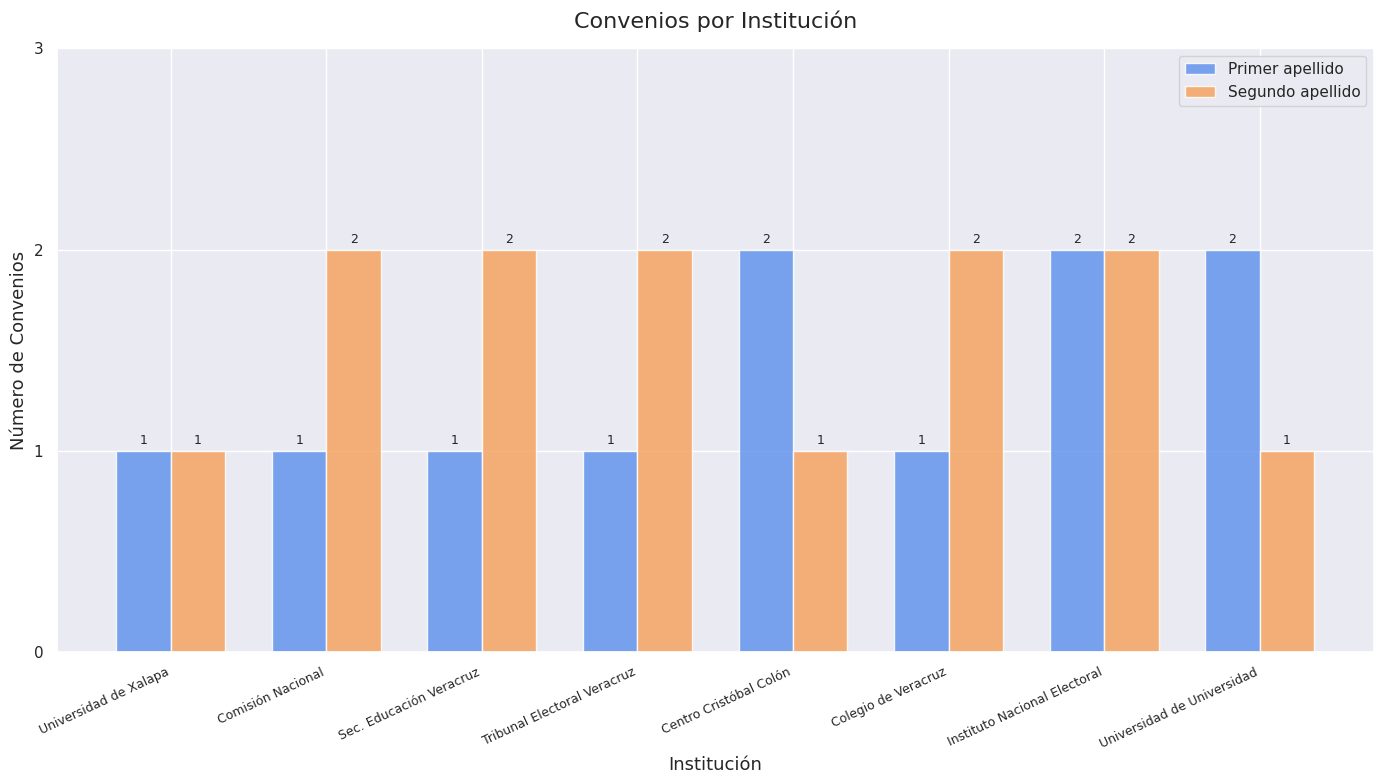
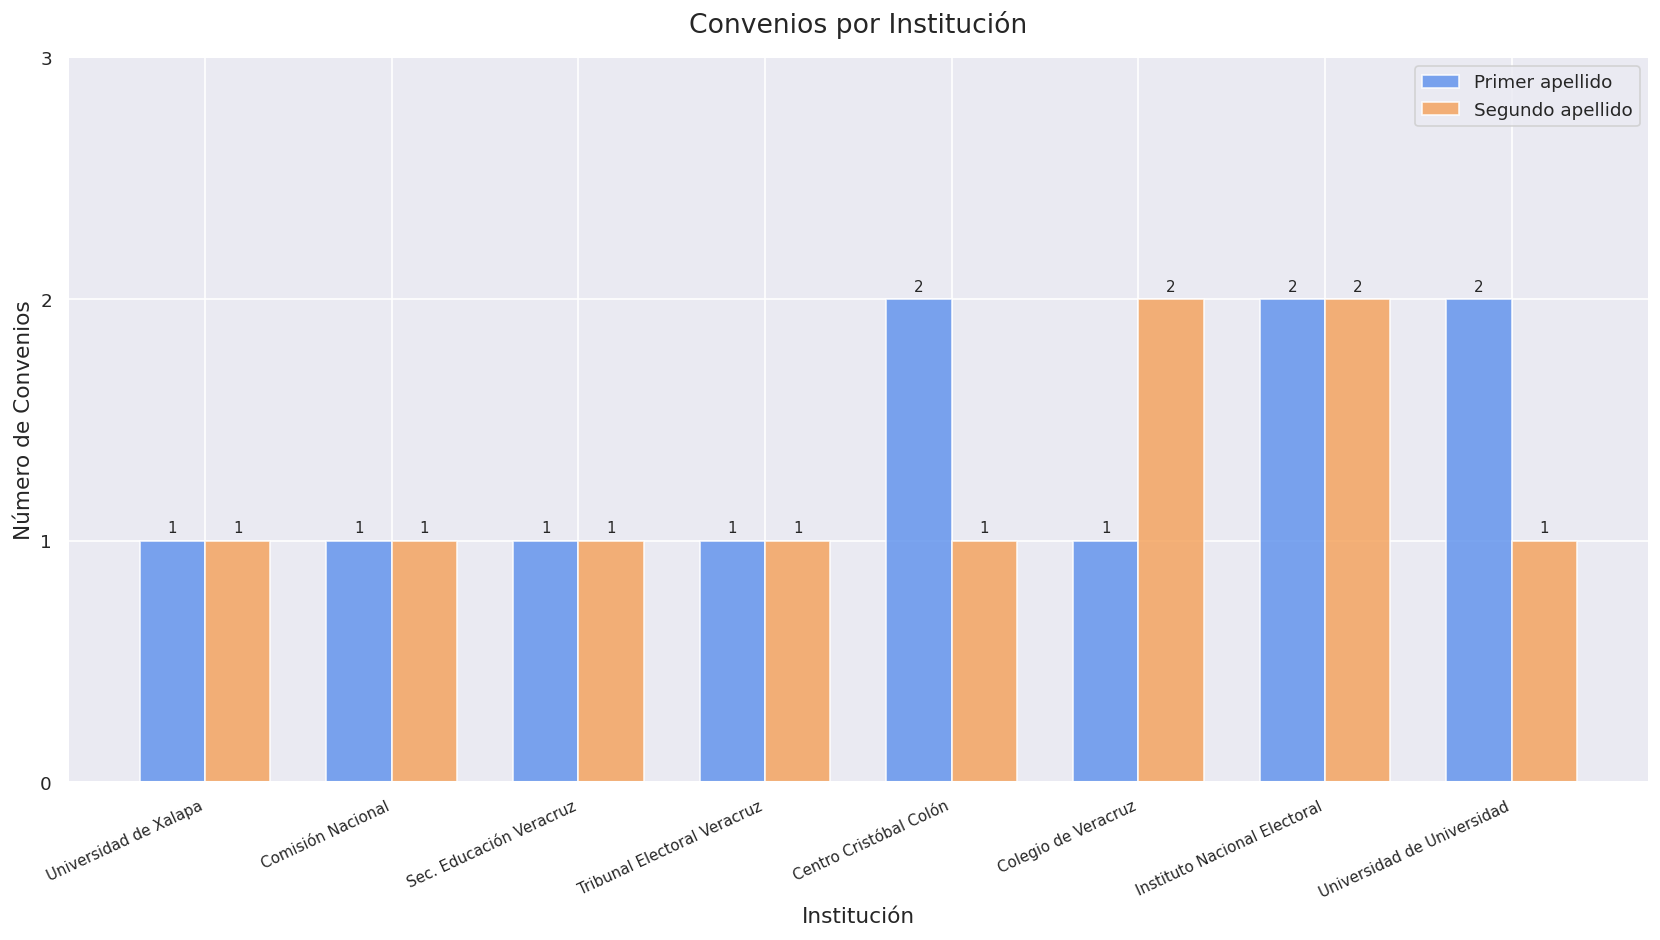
Segundo apellido, Comisión Nacional: 2 -> 1
Segundo apellido, Sec. Educación Veracruz: 2 -> 1
Segundo apellido, Tribunal Electoral Veracruz: 2 -> 1
